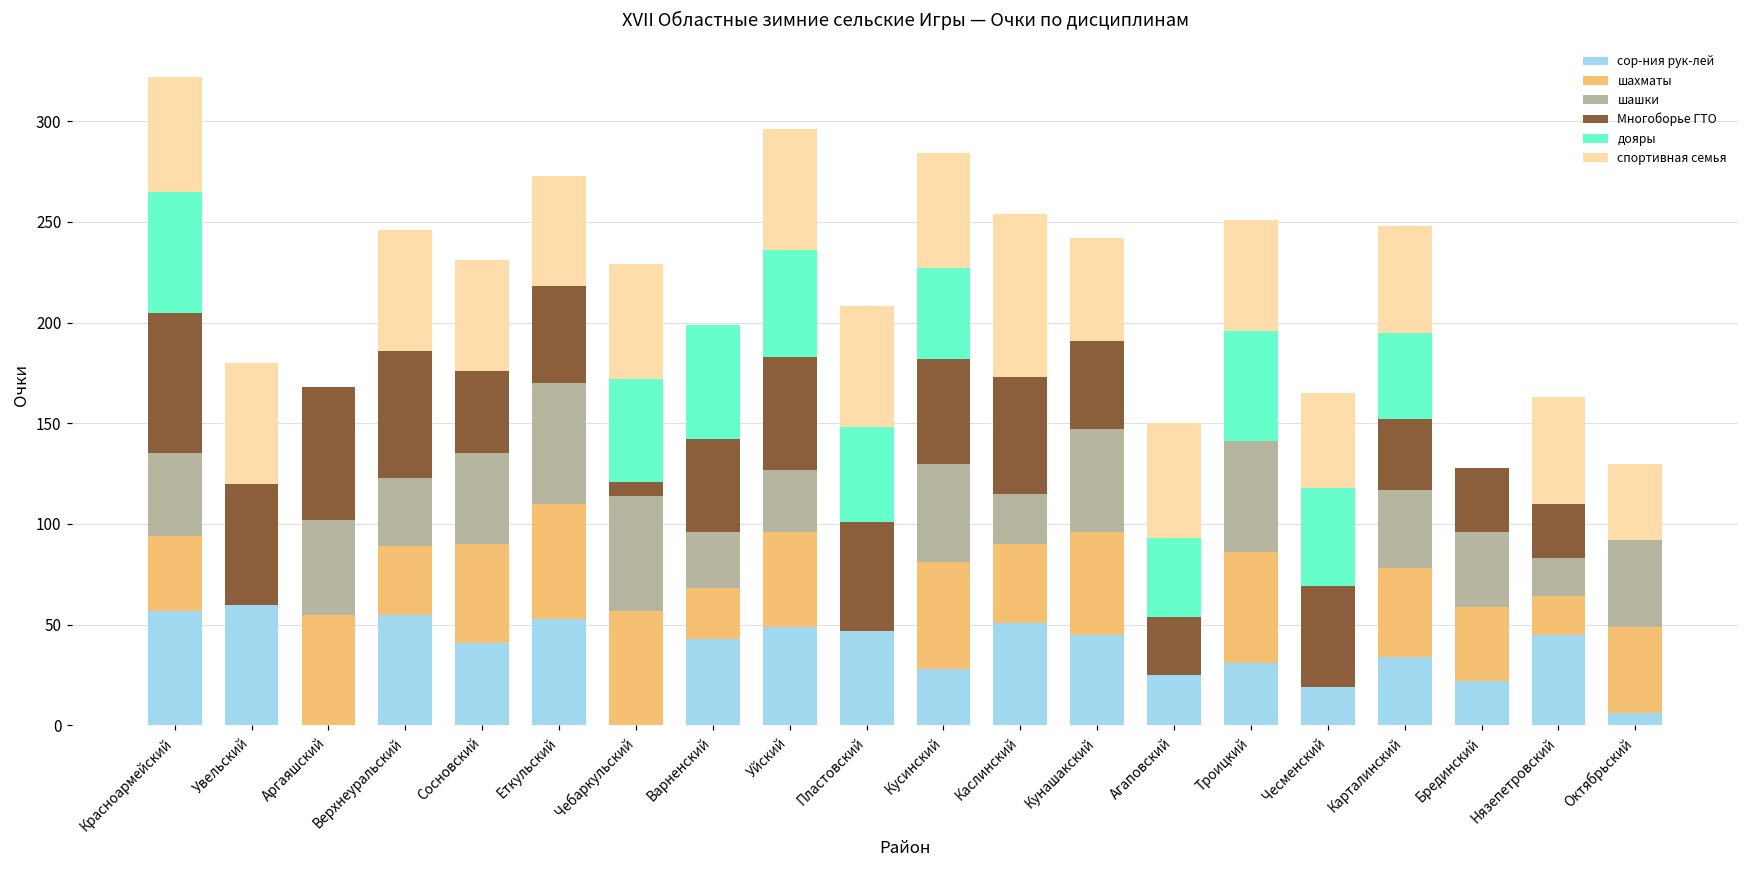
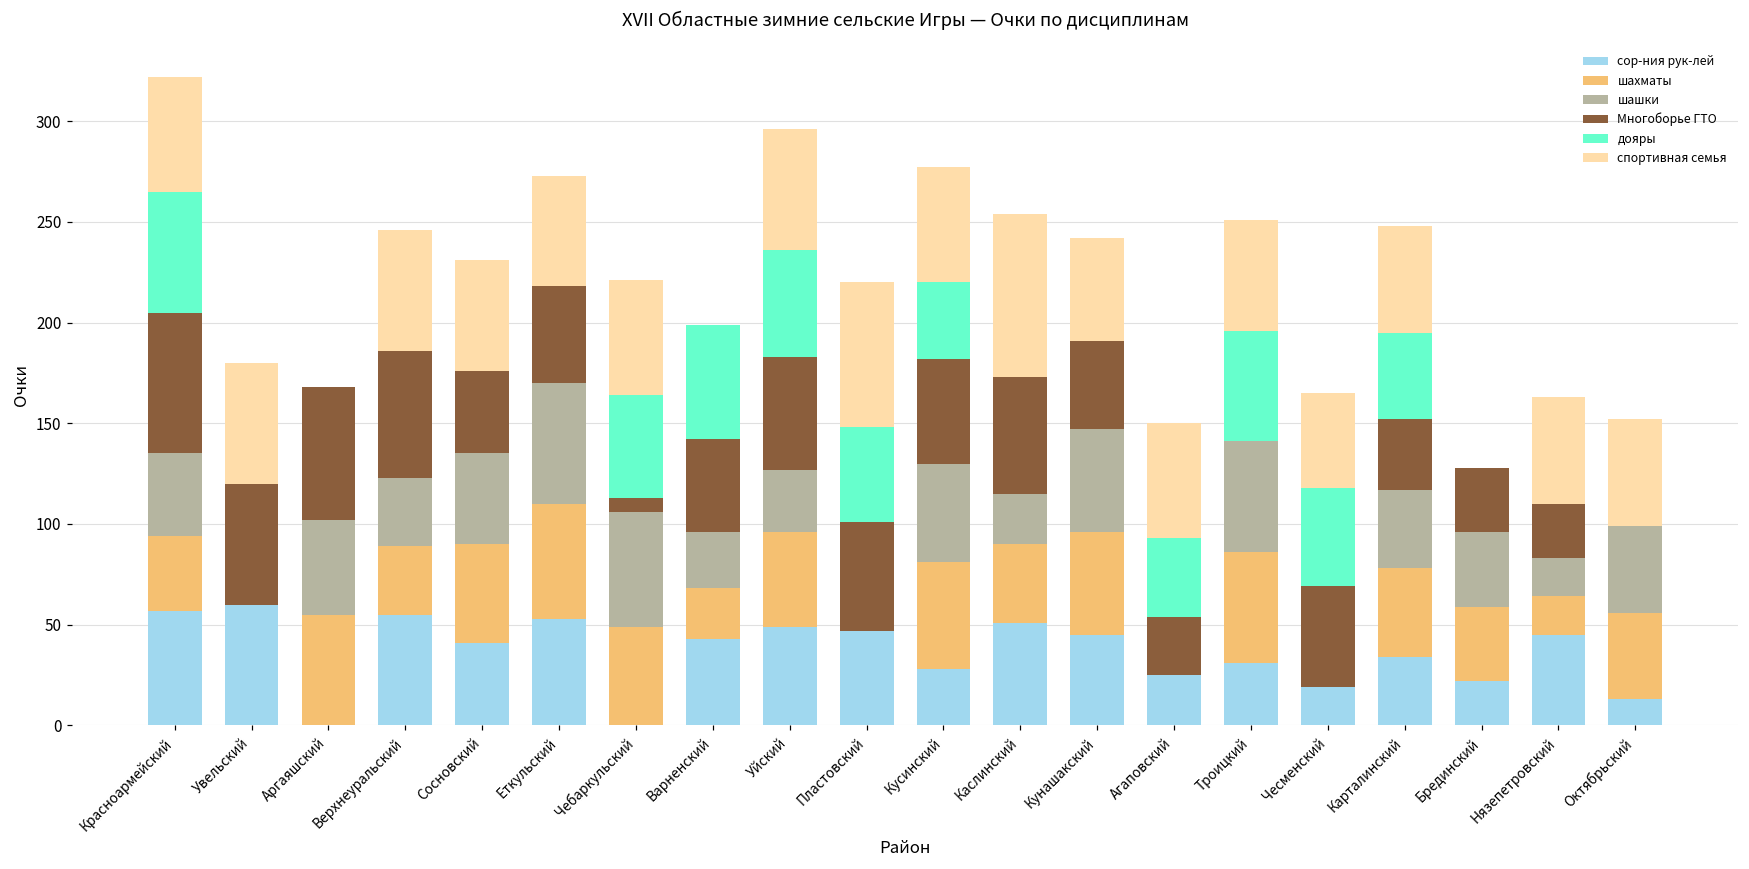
шахматы, Чебаркульский: 57 -> 49
спортивная семья, Пластовский: 60 -> 72
дояры, Кусинский: 45 -> 38
сор-ния рук-лей, Октябрьский: 6 -> 13
спортивная семья, Октябрьский: 38 -> 53
